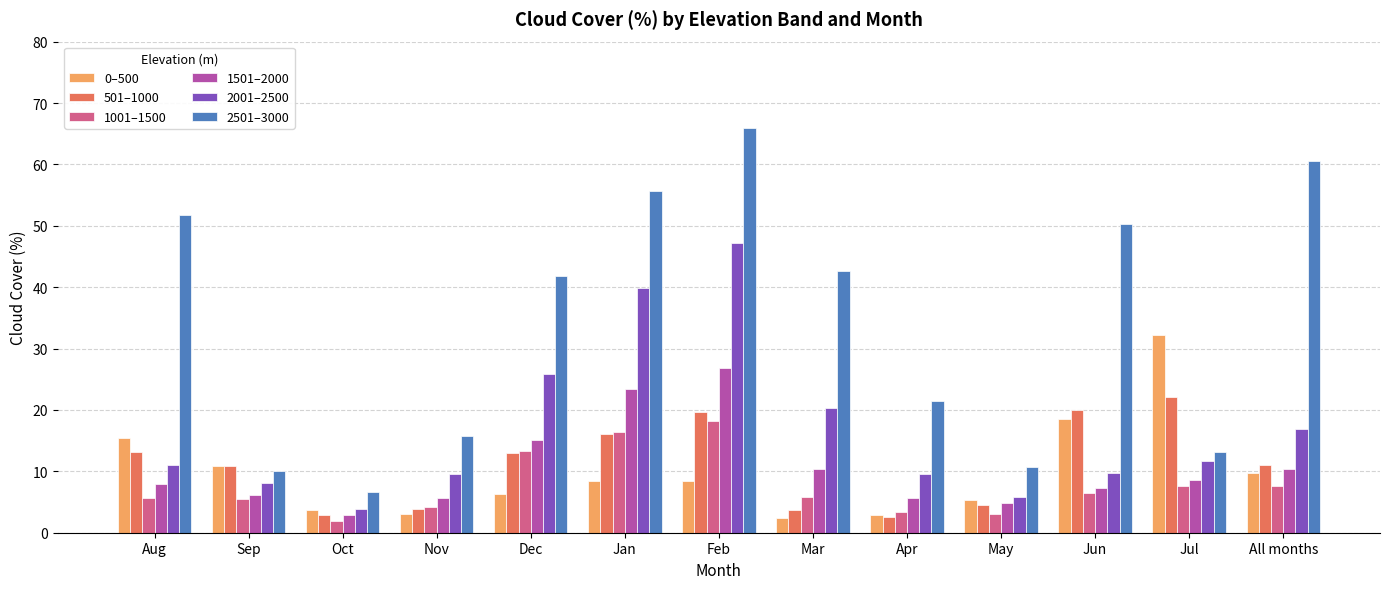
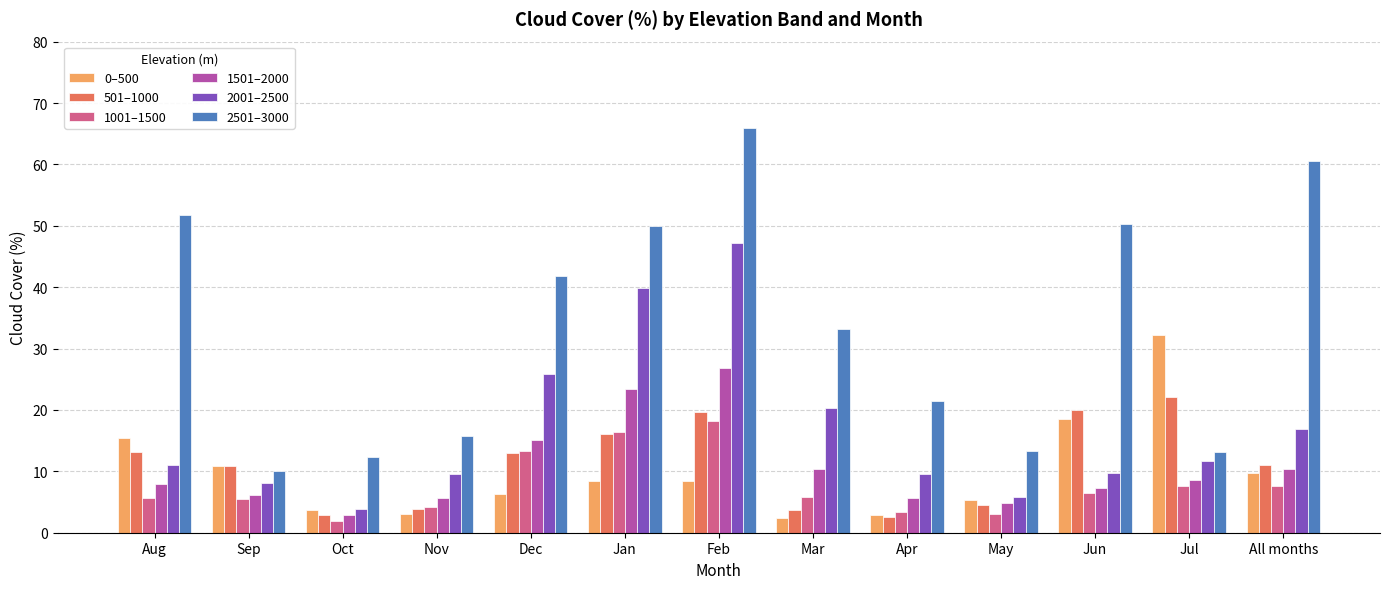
2501–3000, Oct: 7 -> 12
2501–3000, Jan: 56 -> 50
2501–3000, Mar: 43 -> 33
2501–3000, May: 11 -> 13
